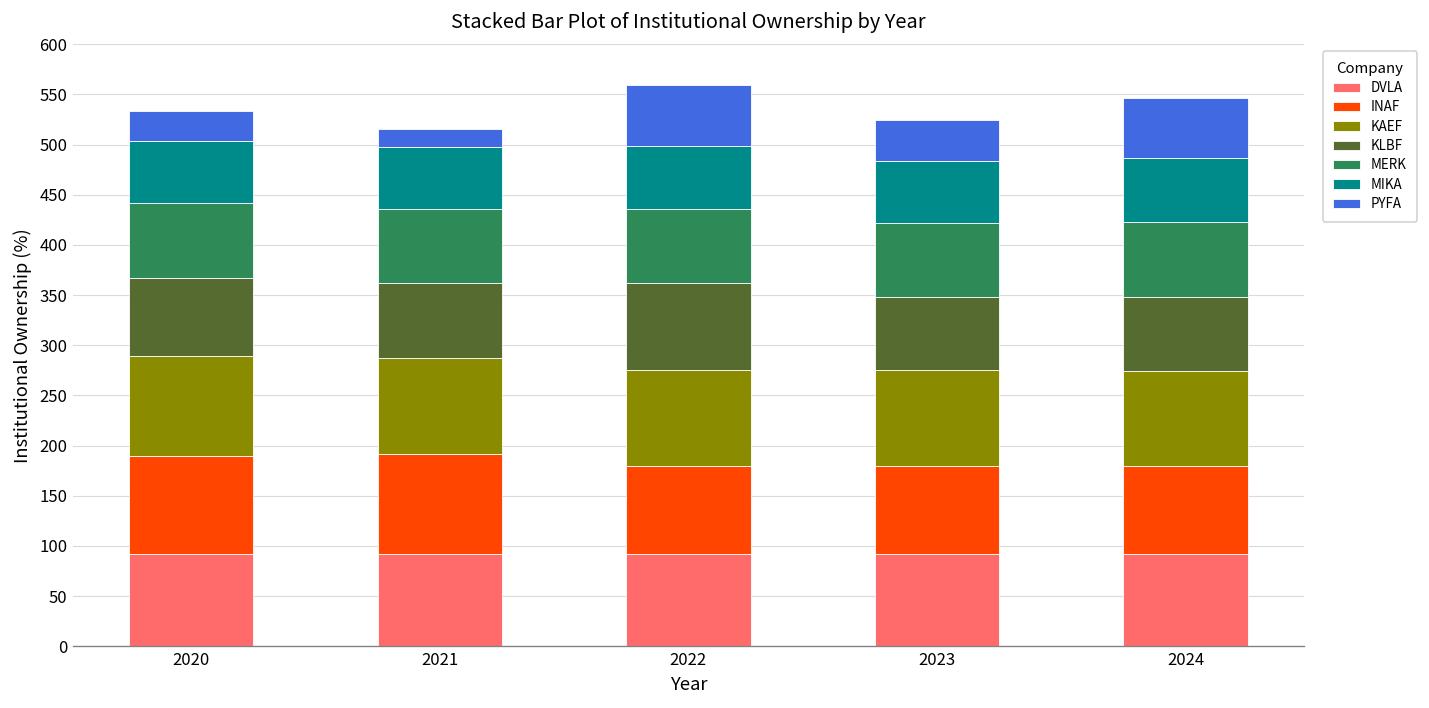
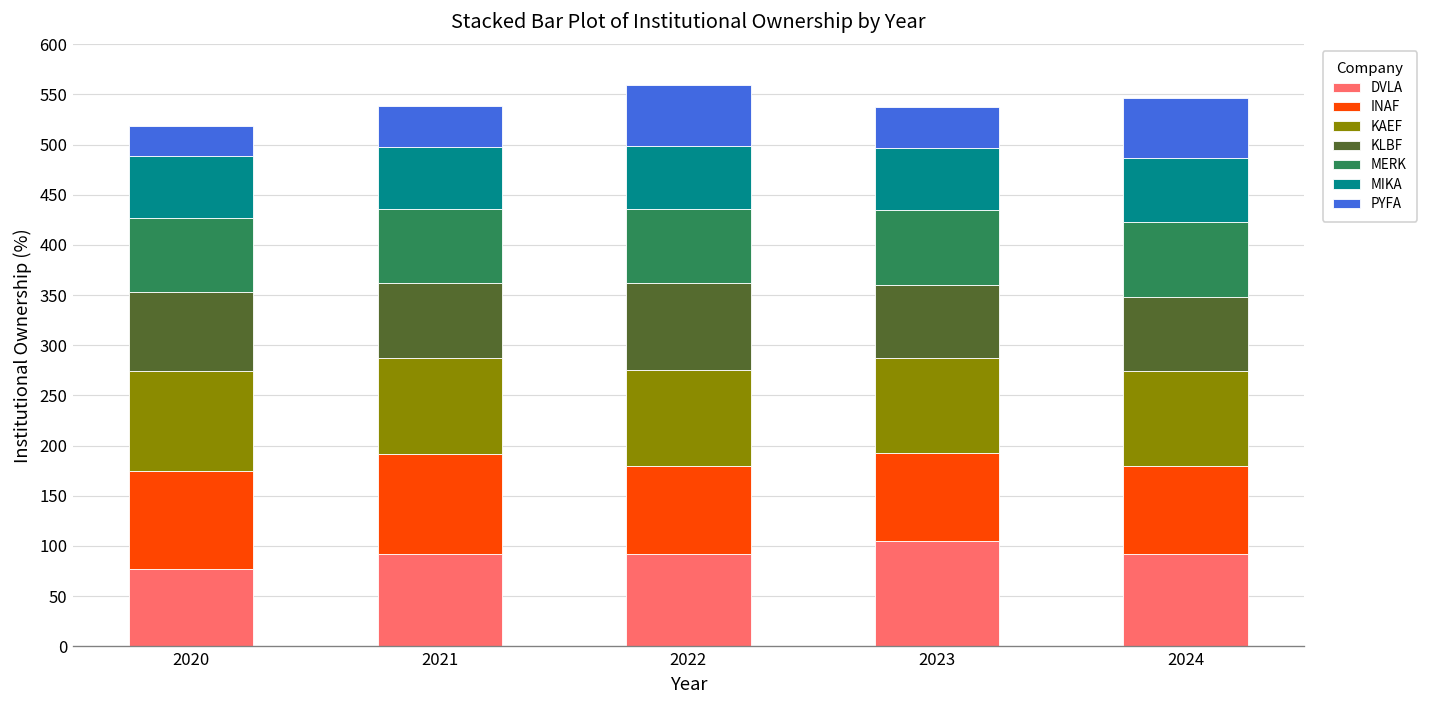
DVLA, 2020: 90 -> 80
PYFA, 2021: 20 -> 40
DVLA, 2023: 90 -> 100
